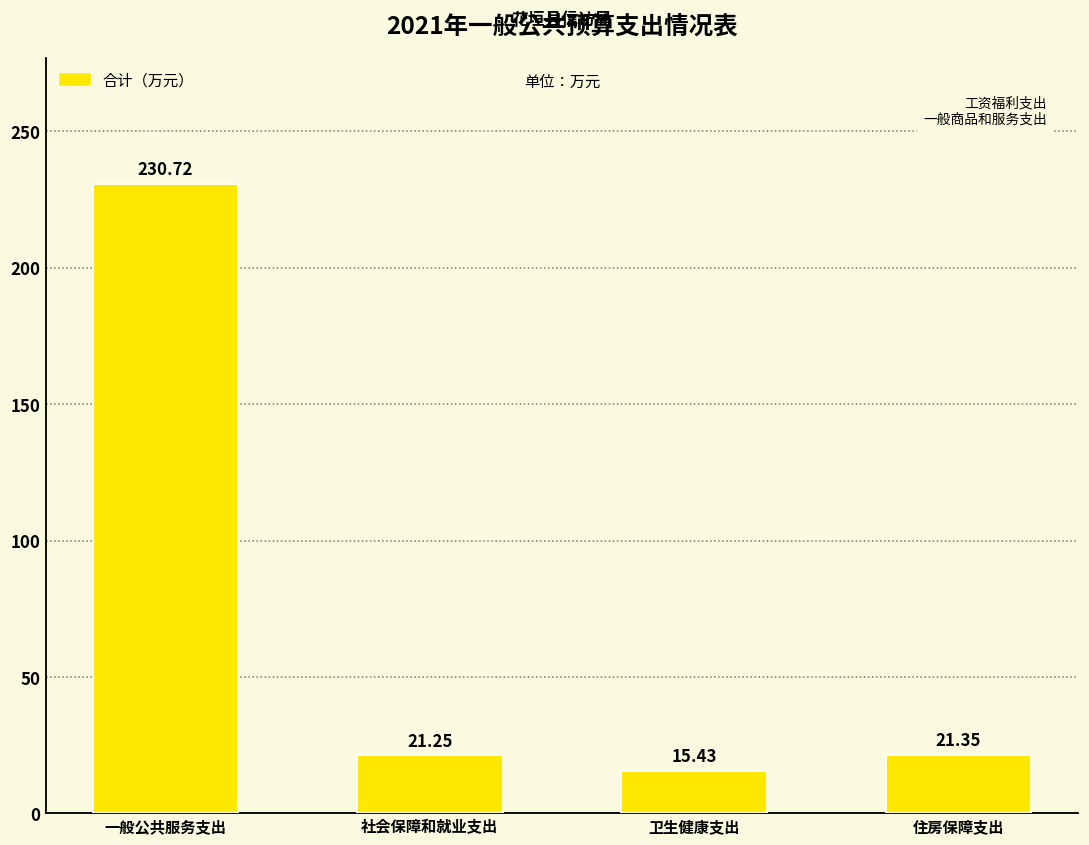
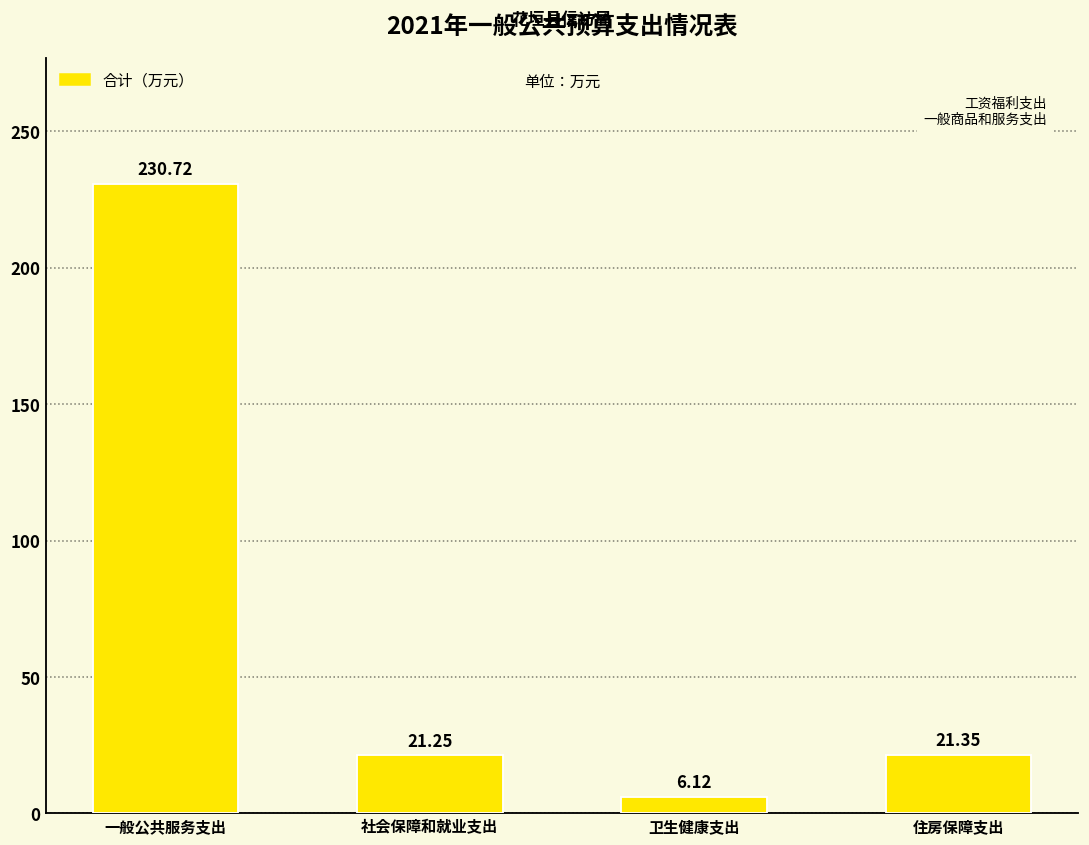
卫生健康支出: 15.43 -> 6.12
